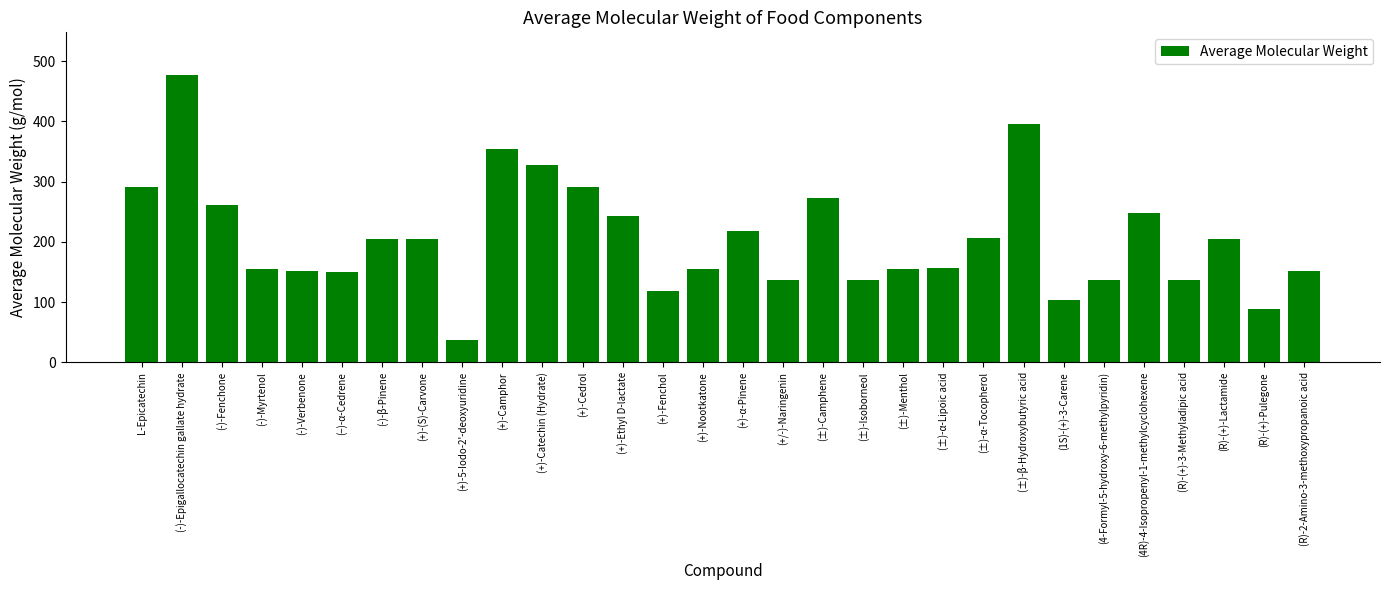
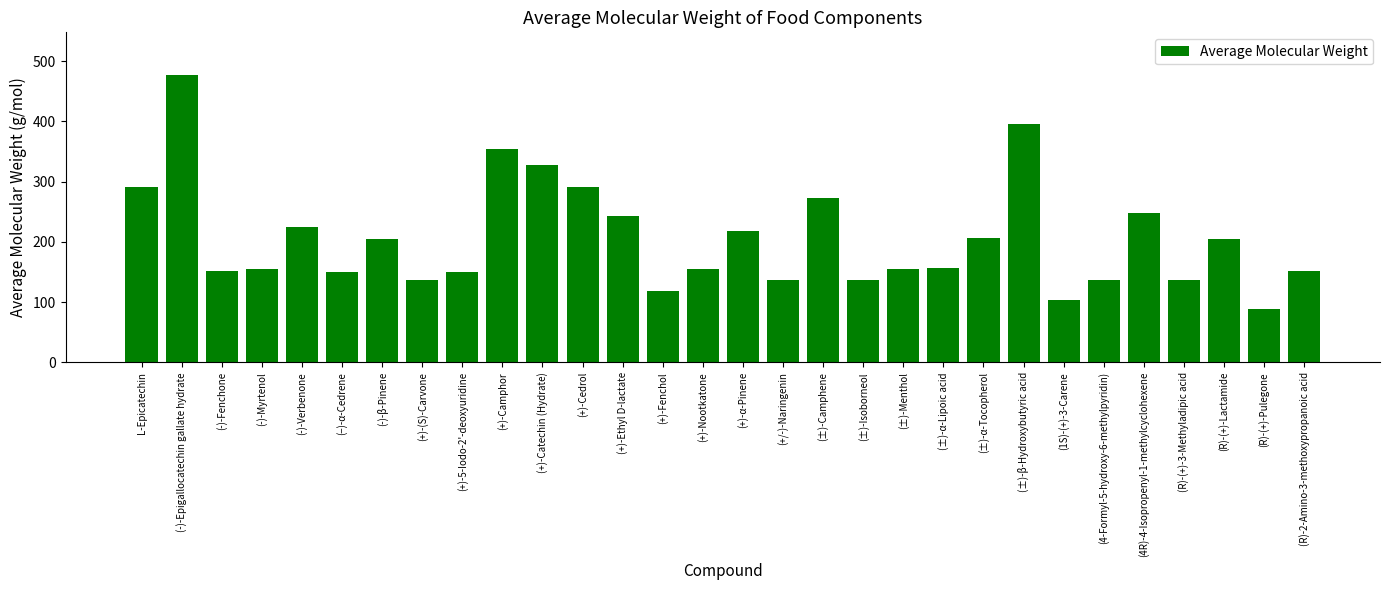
(-)-Fenchone: 260 -> 150
(-)-Verbenone: 150 -> 220
(+)-(S)-Carvone: 200 -> 140
(+)-5-Iodo-2'-deoxyuridine: 40 -> 150
